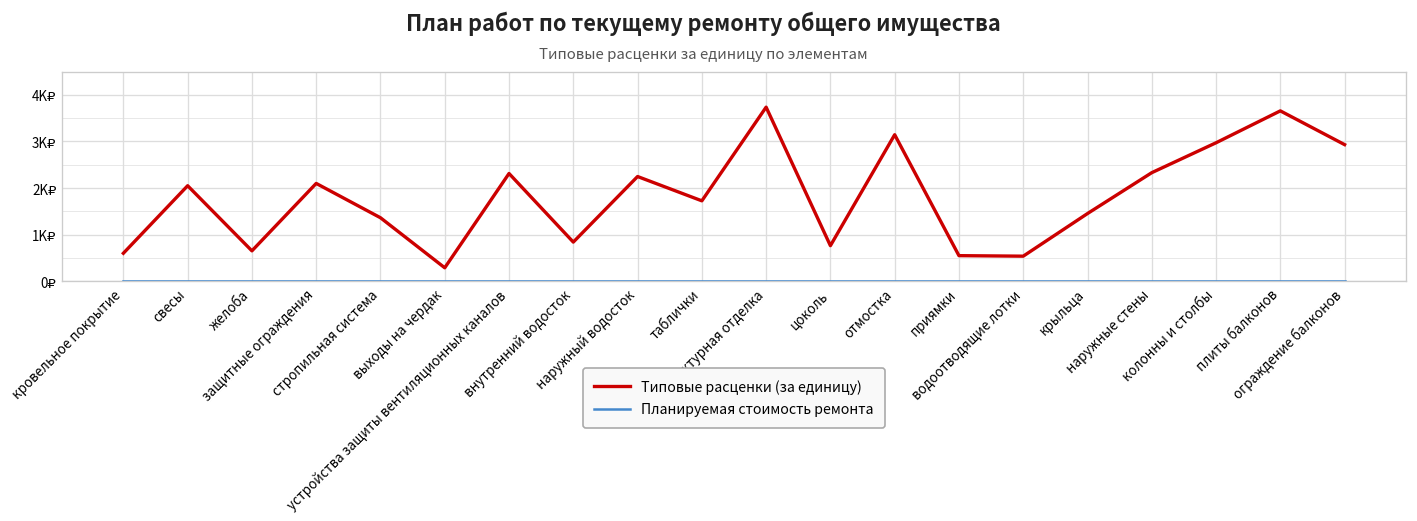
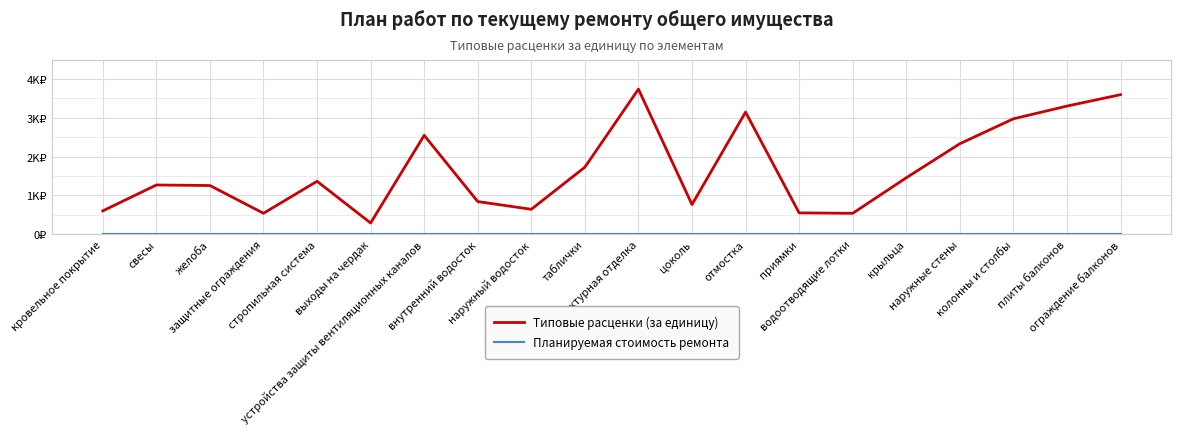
Типовые расценки (за единицу), свесы: 2.1K₽ -> 1.3K₽
Типовые расценки (за единицу), желоба: 0.7K₽ -> 1.3K₽
Типовые расценки (за единицу), защитные ограждения: 2.1K₽ -> 0.5K₽
Типовые расценки (за единицу), устройства защиты вентиляционных каналов: 2.3K₽ -> 2.5K₽
Типовые расценки (за единицу), наружный водосток: 2.2K₽ -> 0.6K₽
Типовые расценки (за единицу), плиты балконов: 3.7K₽ -> 3.3K₽
Типовые расценки (за единицу), ограждение балконов: 2.9K₽ -> 3.6K₽
